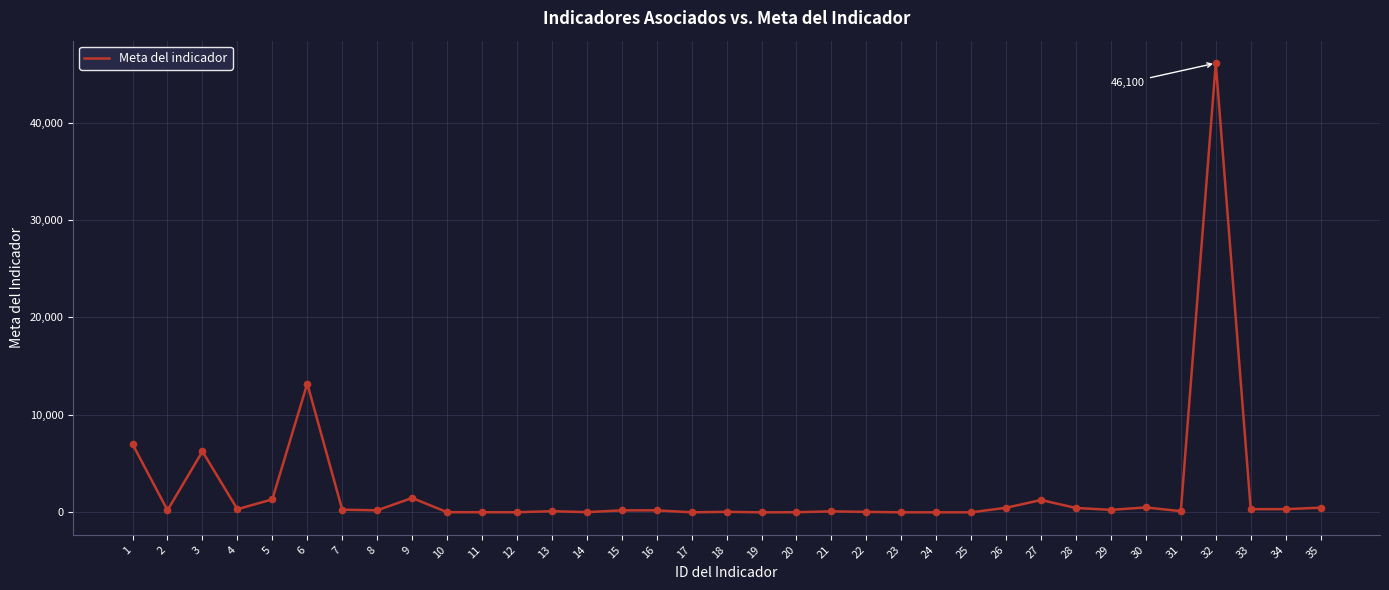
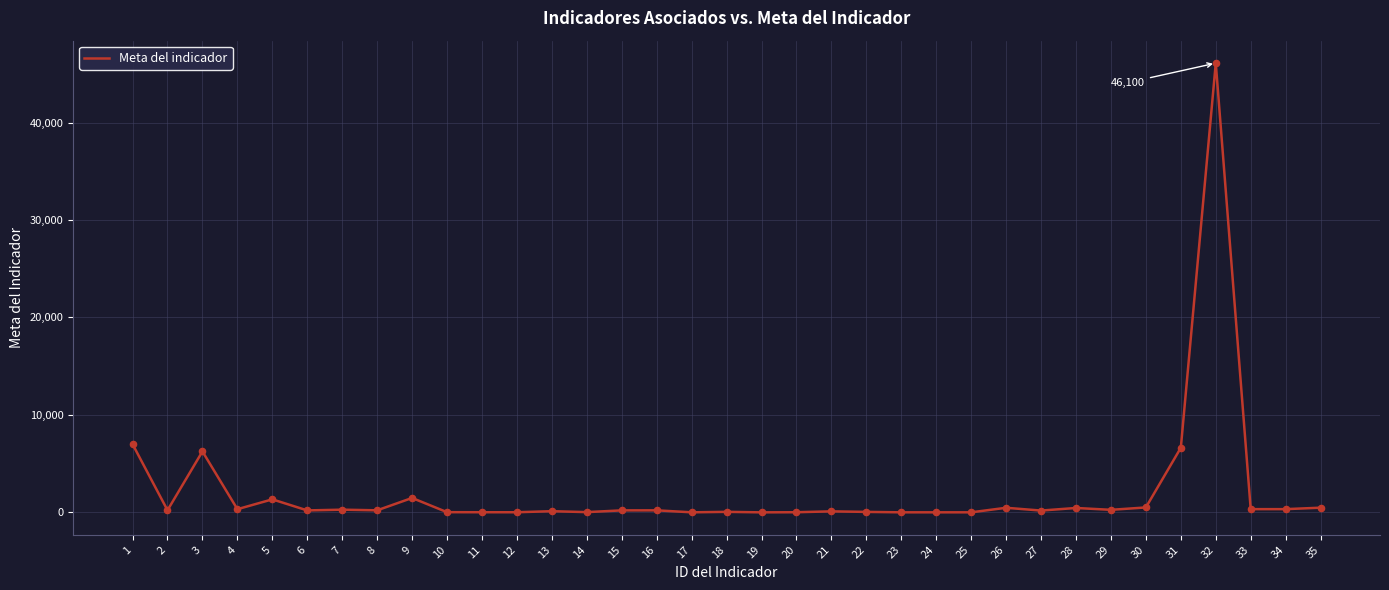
6: 13,000 -> 0
27: 1,000 -> 0
31: 0 -> 7,000
